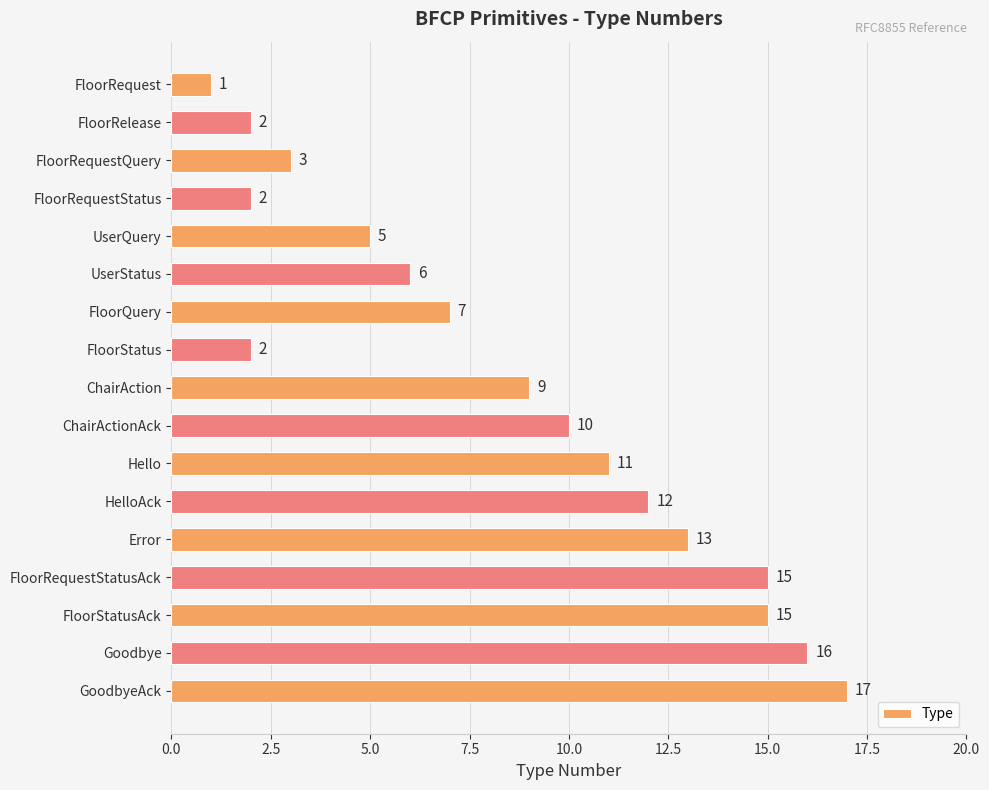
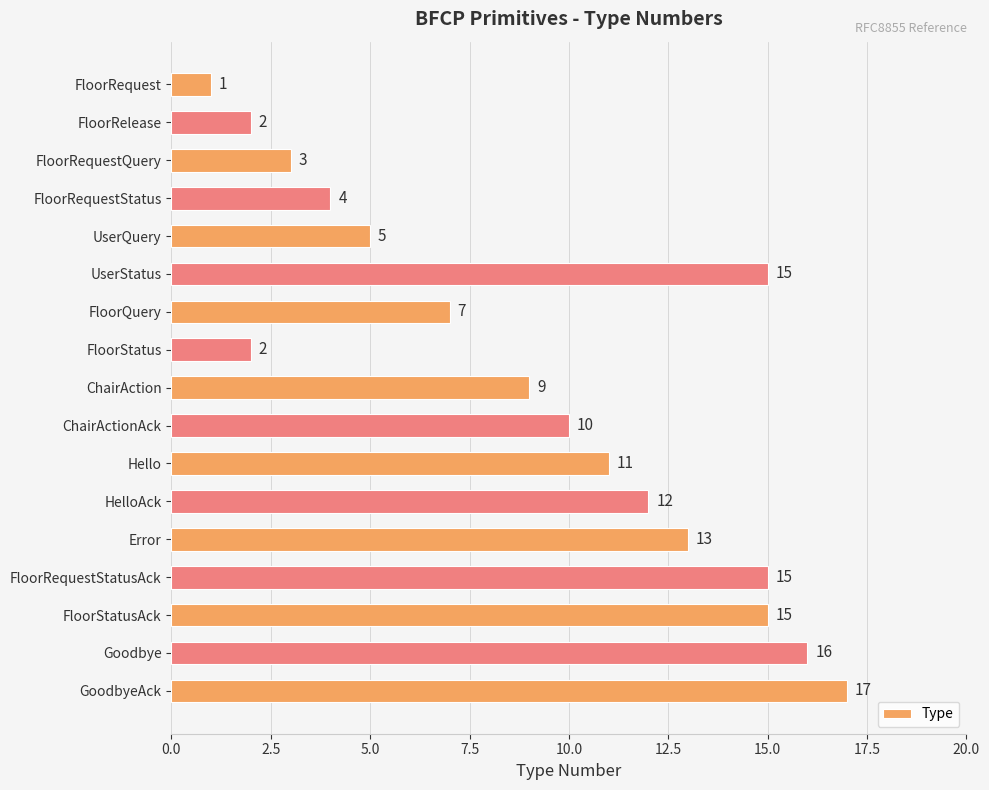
FloorRequestStatus: 2 -> 4
UserStatus: 6 -> 15
